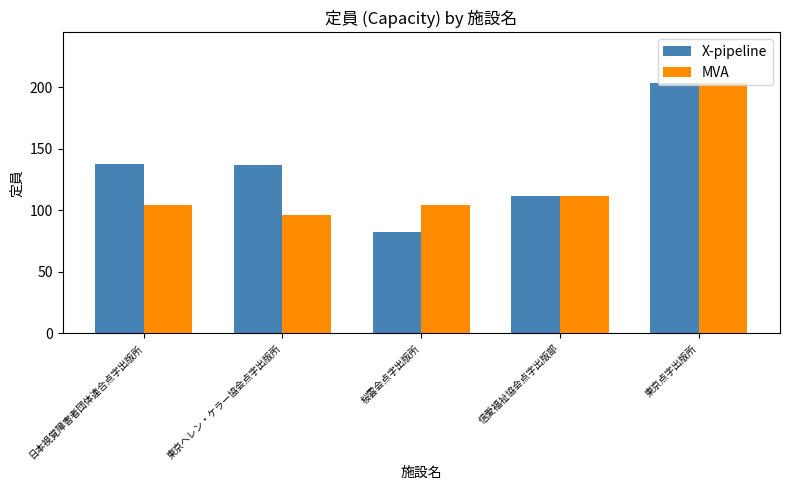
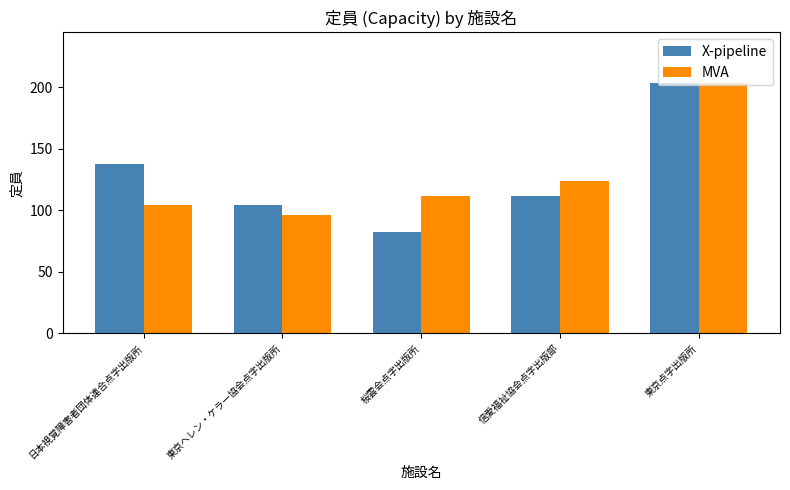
X-pipeline, 東京ヘレン・ケラー協会点字出版所: 137 -> 104
MVA, 桜雲会点字出版所: 104 -> 112
MVA, 信愛福祉協会点字出版部: 112 -> 124
